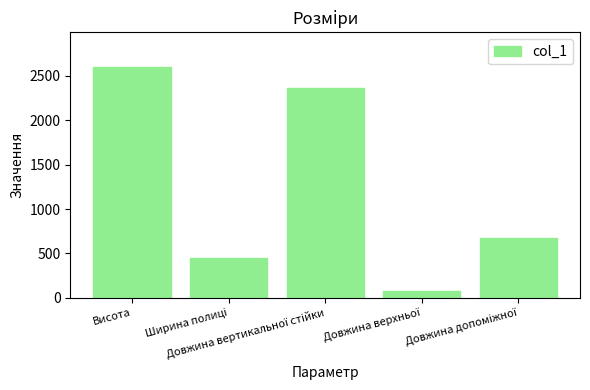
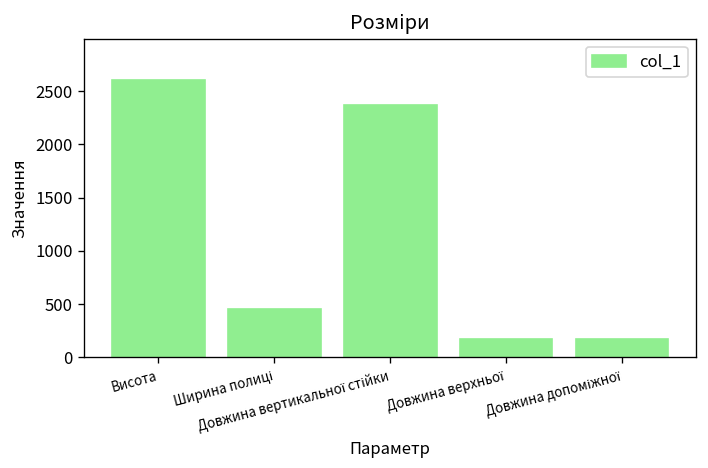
Довжина верхньої: 100 -> 200
Довжина допоміжної: 700 -> 200
